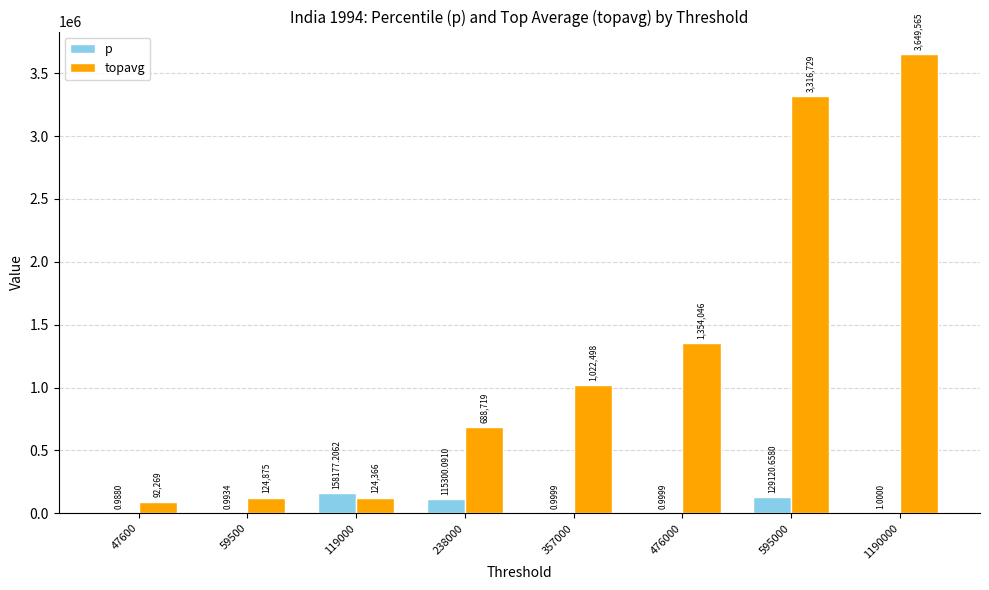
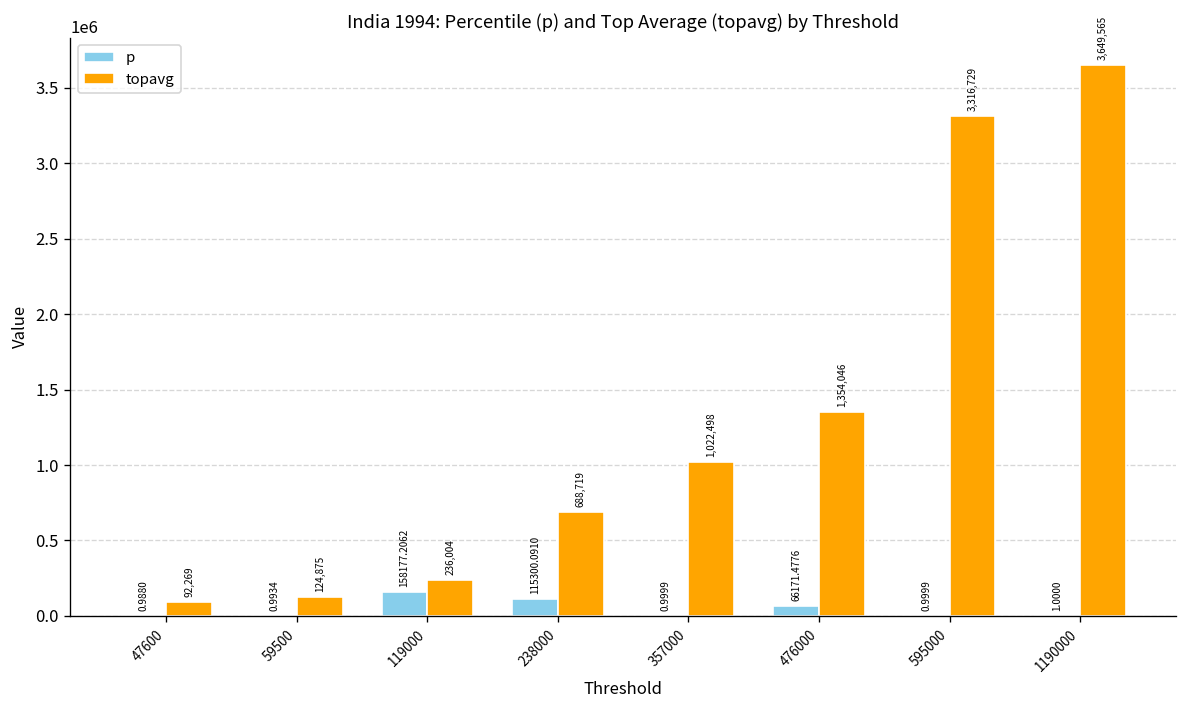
topavg, 119000: 124,366 -> 236,004
p, 476000: 0.9999 -> 66171.4776
p, 595000: 129120.6580 -> 0.9999
